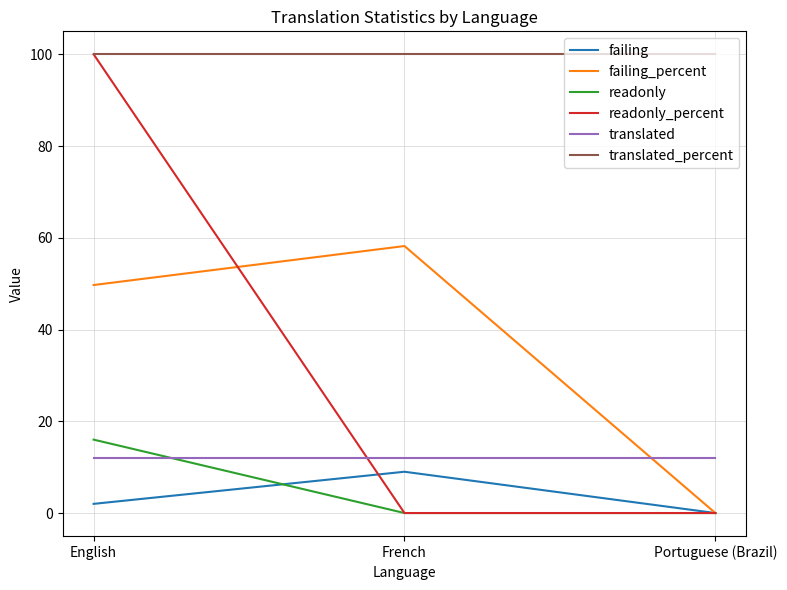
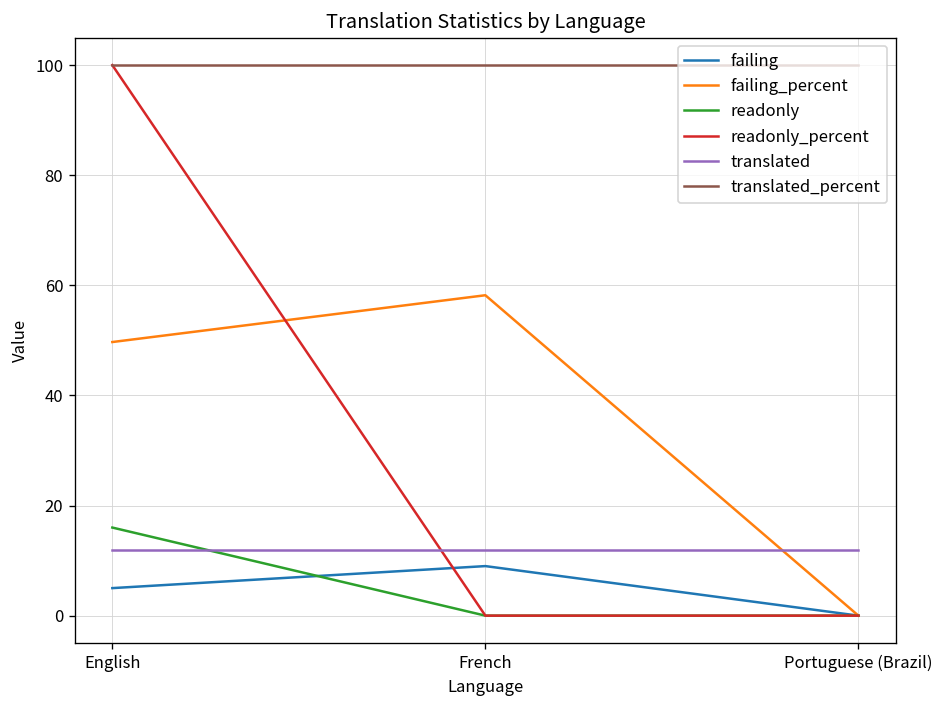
failing, English: 2 -> 5
